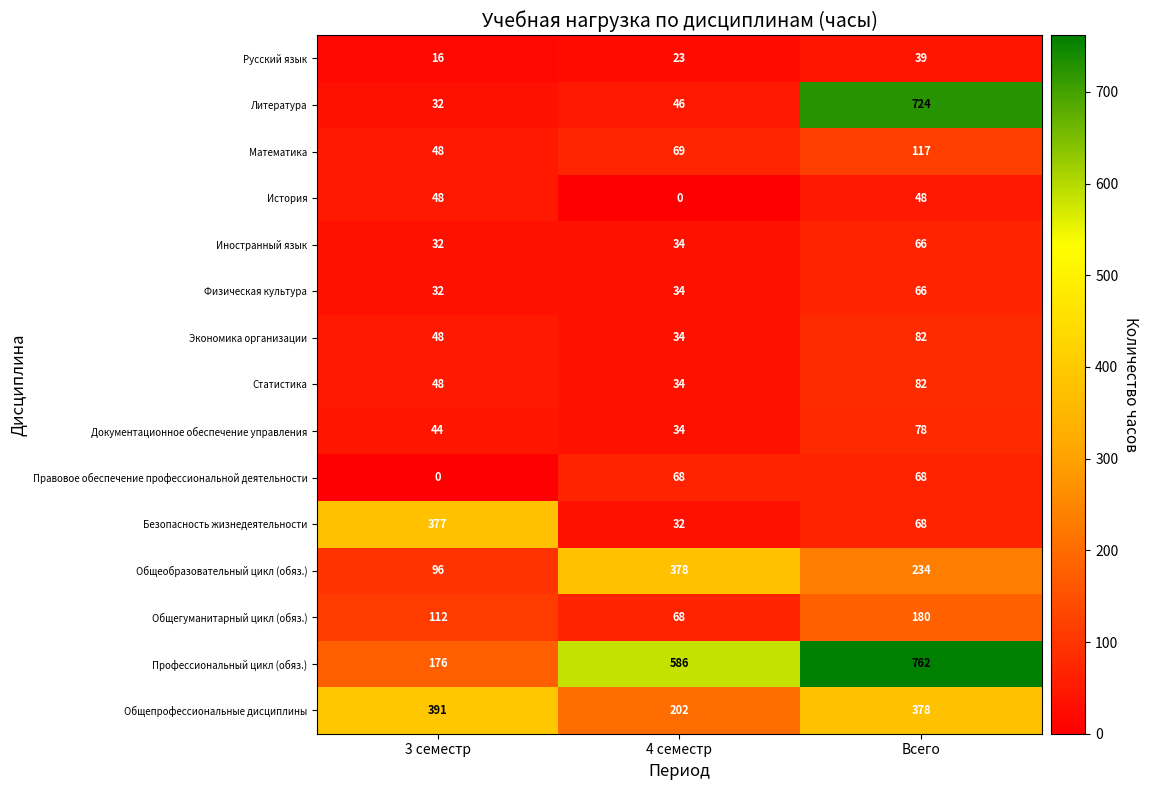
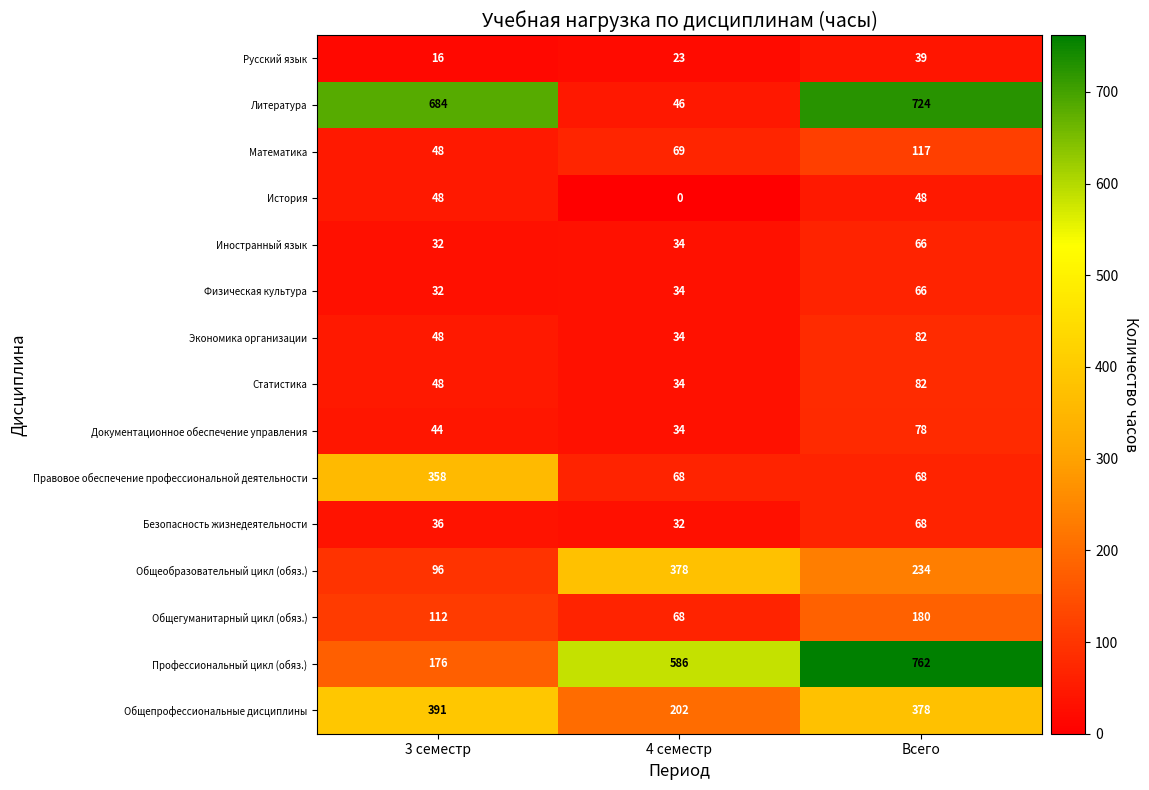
Литература, 3 семестр: 32 -> 684
Правовое обеспечение профессиональной деятельности, 3 семестр: 0 -> 358
Безопасность жизнедеятельности, 3 семестр: 377 -> 36
